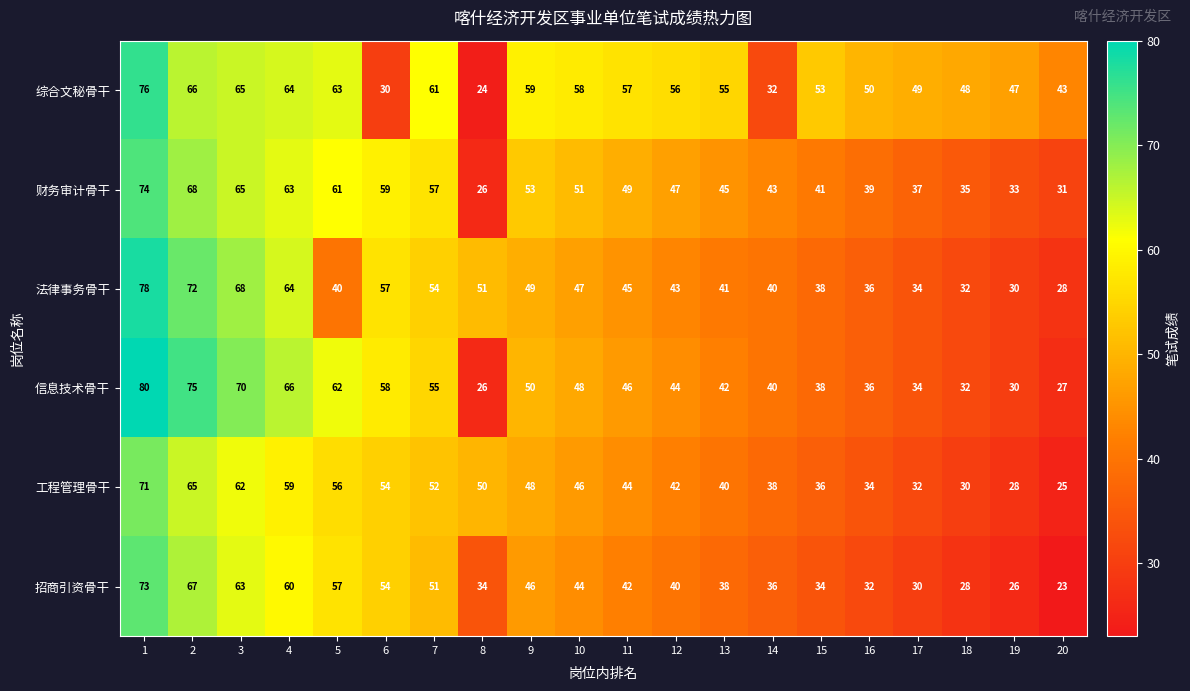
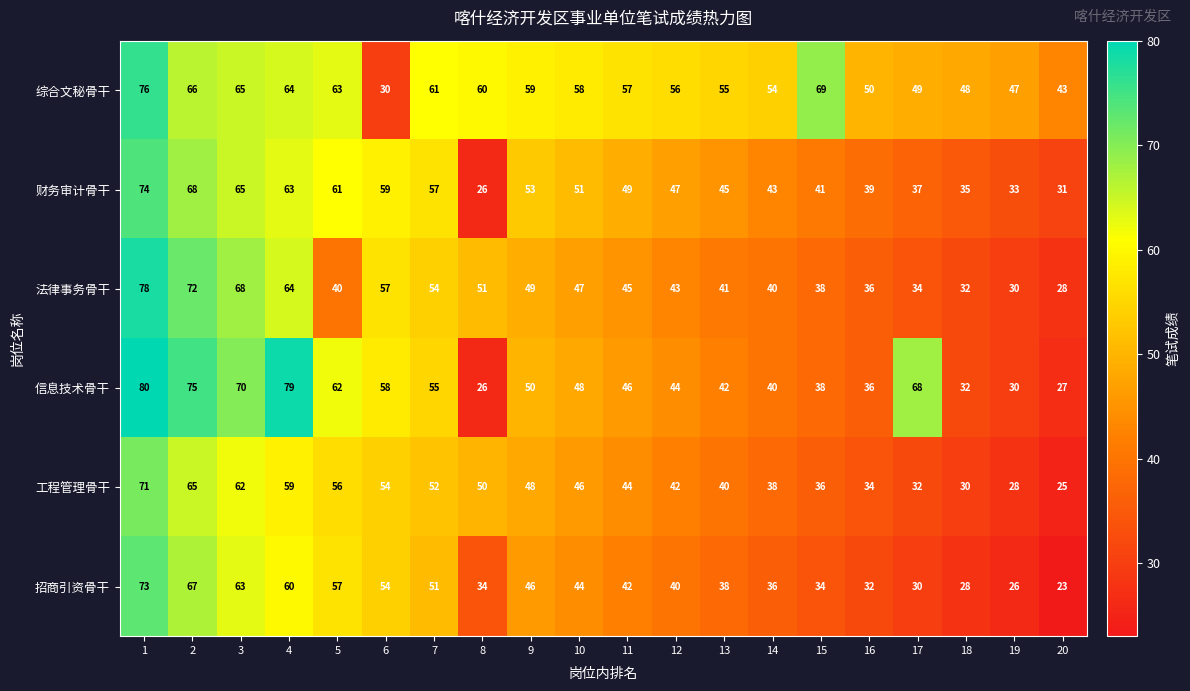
综合文秘骨干, 8: 24 -> 60
综合文秘骨干, 14: 32 -> 54
综合文秘骨干, 15: 53 -> 69
信息技术骨干, 4: 66 -> 79
信息技术骨干, 17: 34 -> 68
